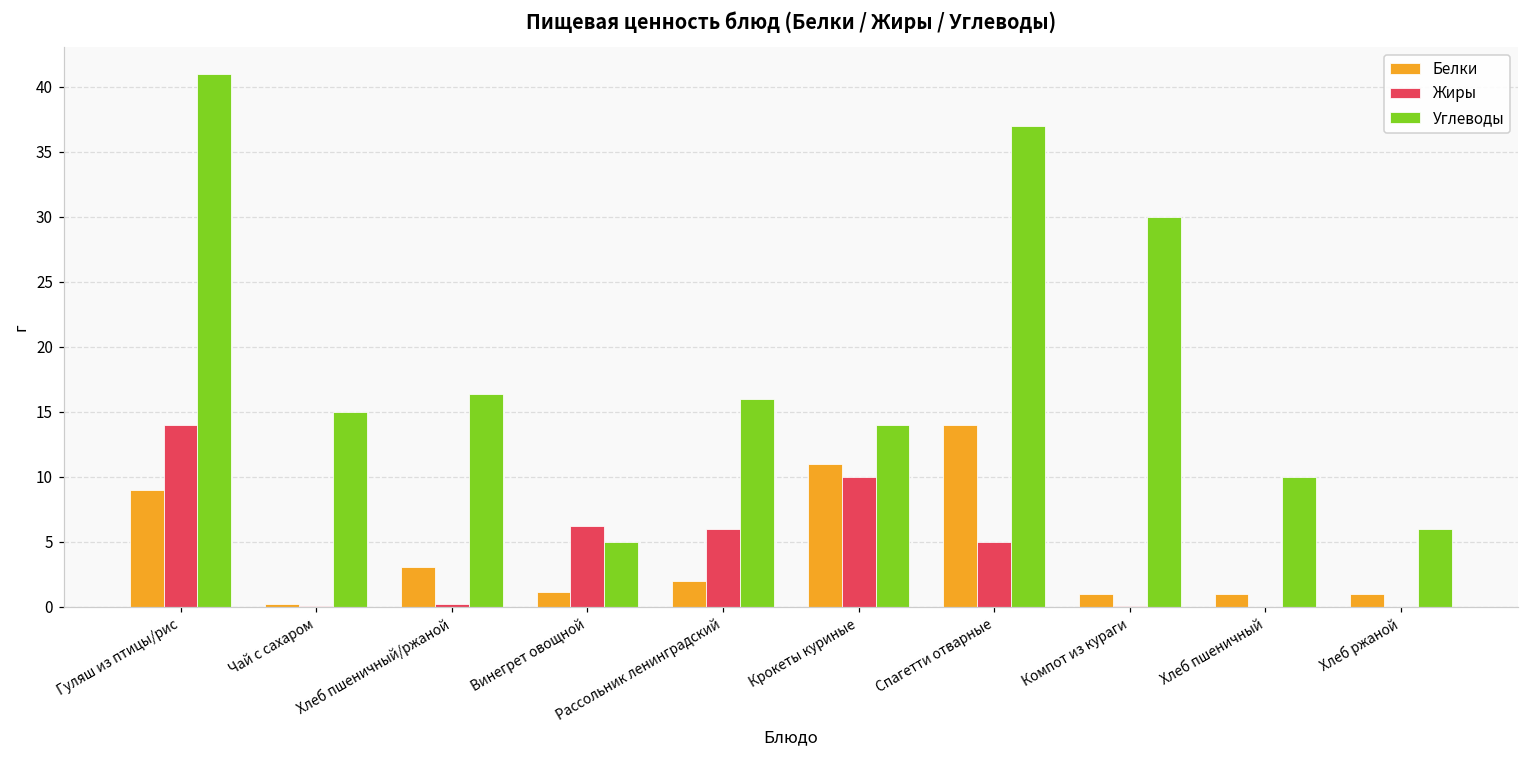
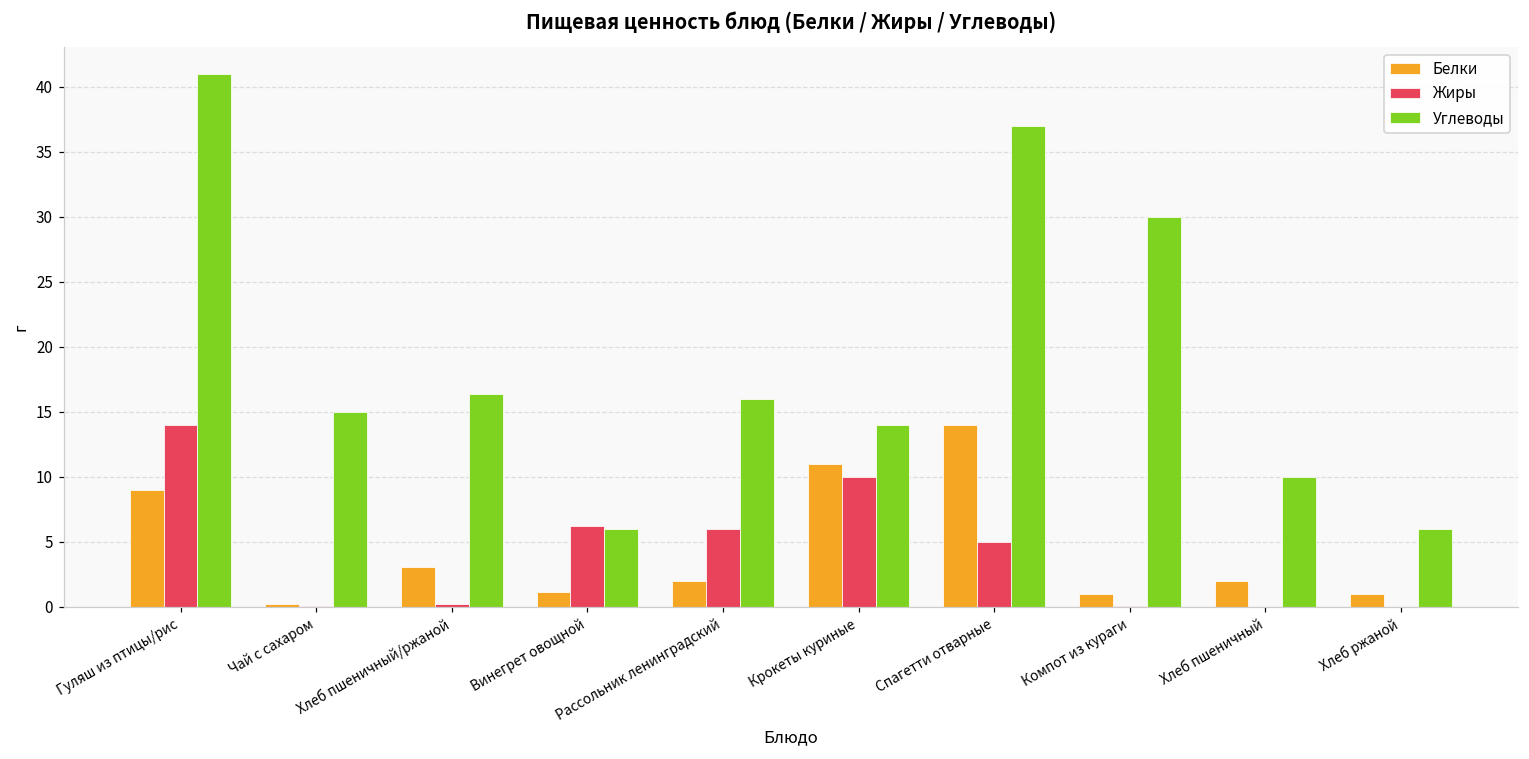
Углеводы, Винегрет овощной: 5 -> 6
Белки, Хлеб пшеничный: 1 -> 2
